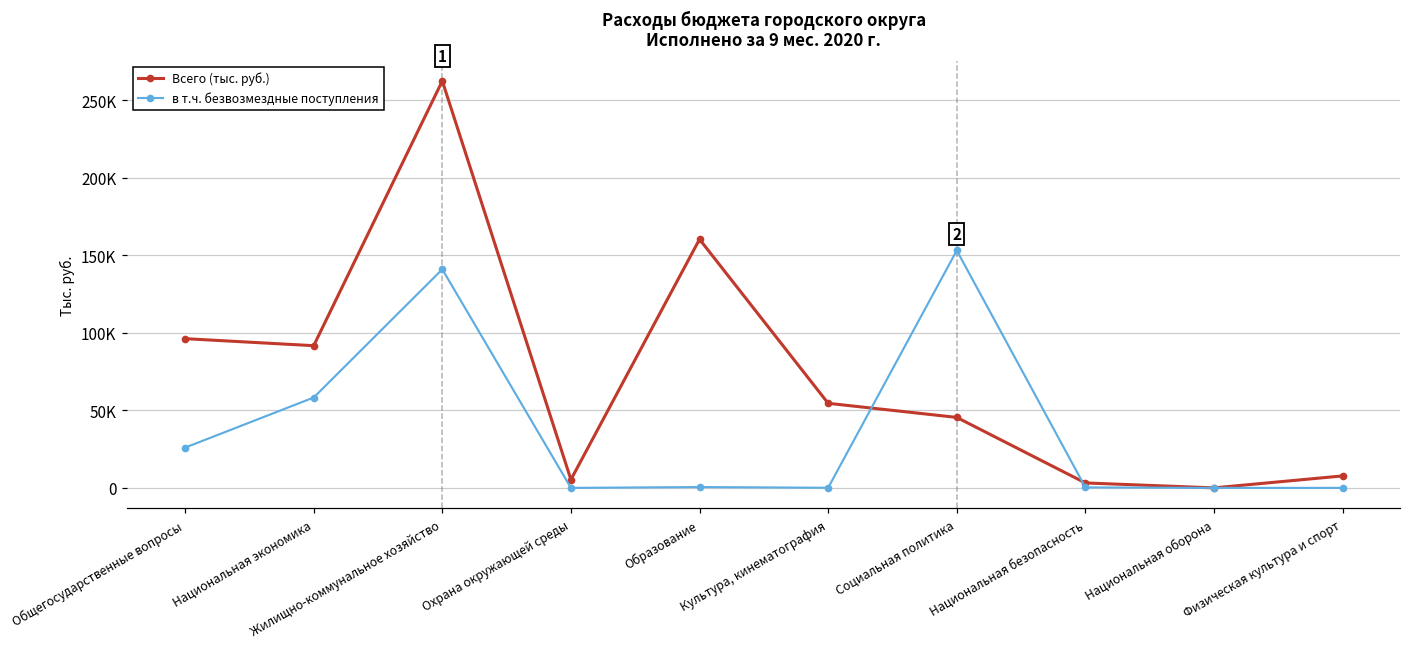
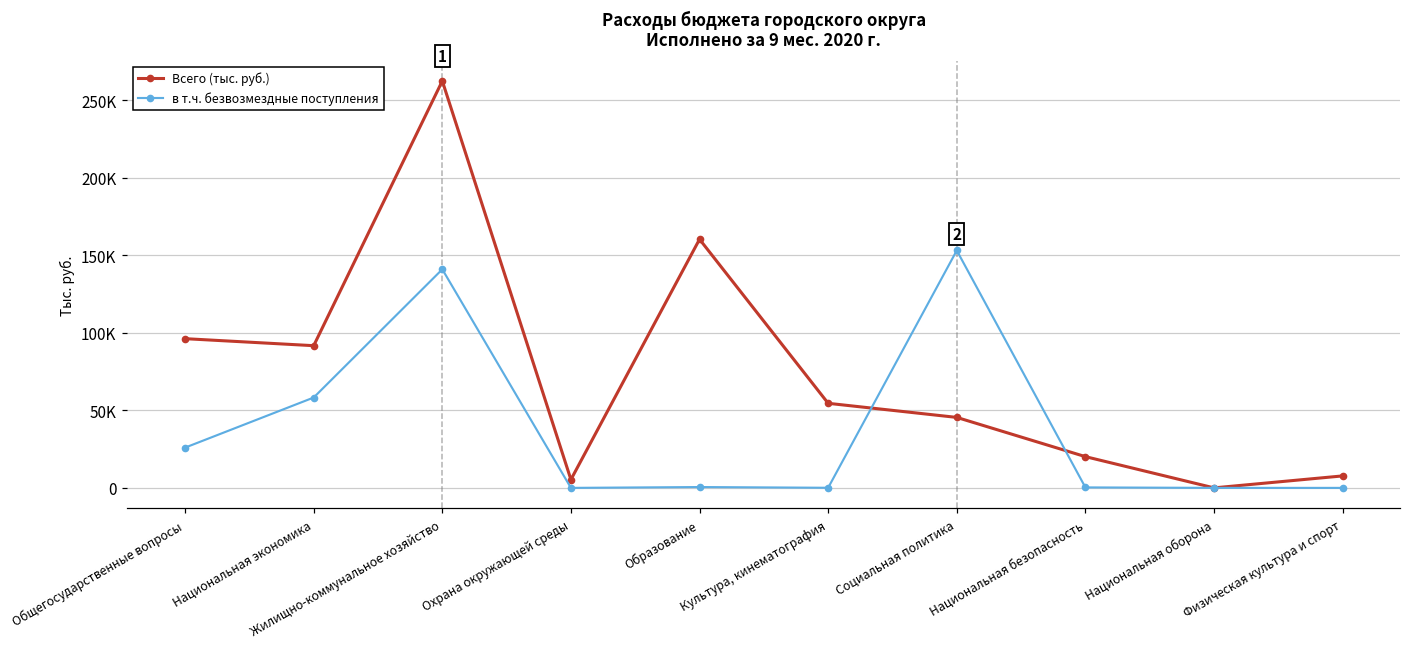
Всего (тыс. руб.), Национальная безопасность: 3000 -> 20000
